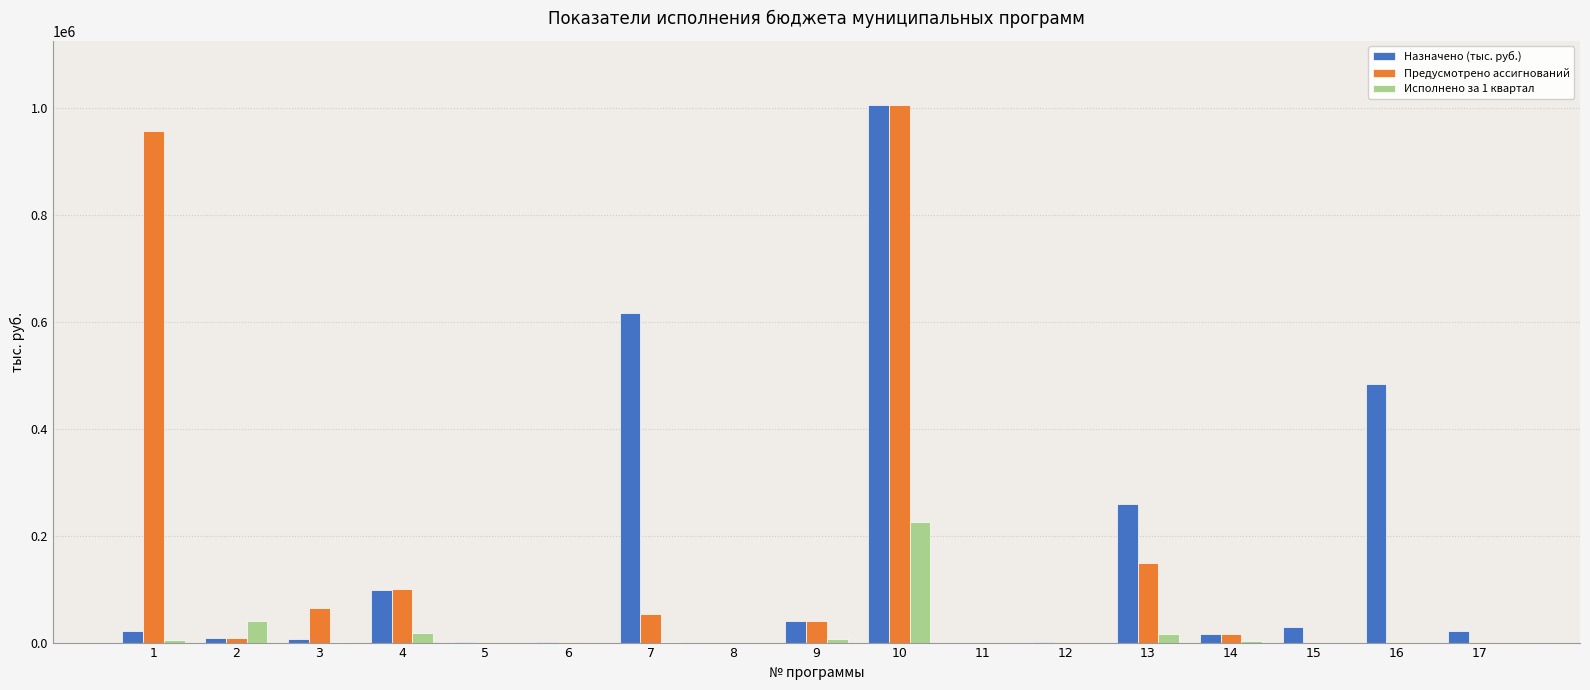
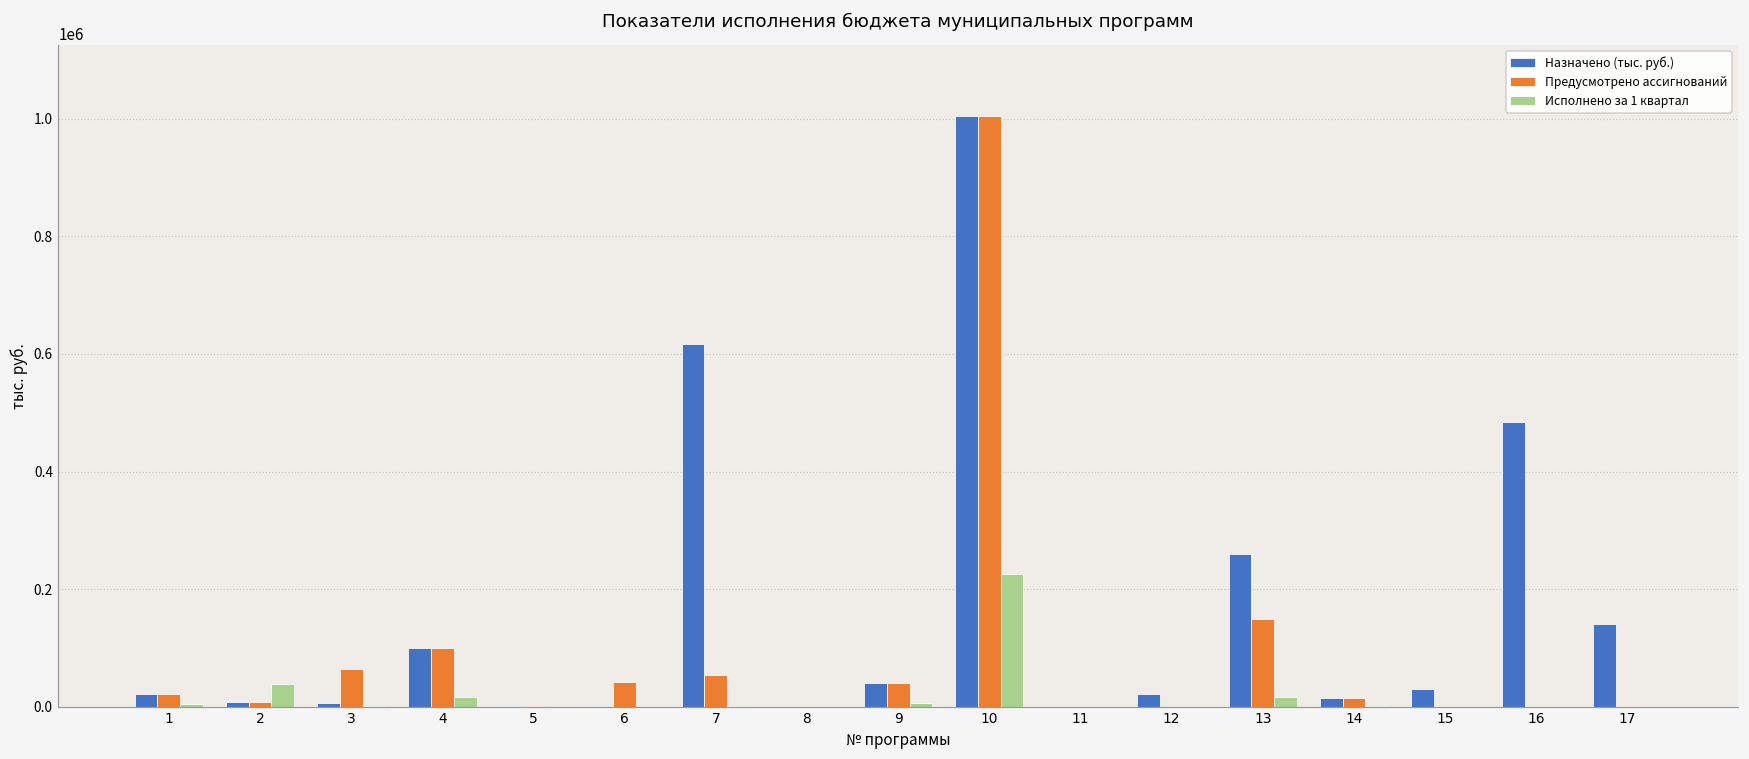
Предусмотрено ассигнований, 1: 960000 -> 20000
Предусмотрено ассигнований, 6: 0 -> 40000
Назначено (тыс. руб.), 12: 0 -> 20000
Назначено (тыс. руб.), 17: 20000 -> 140000
